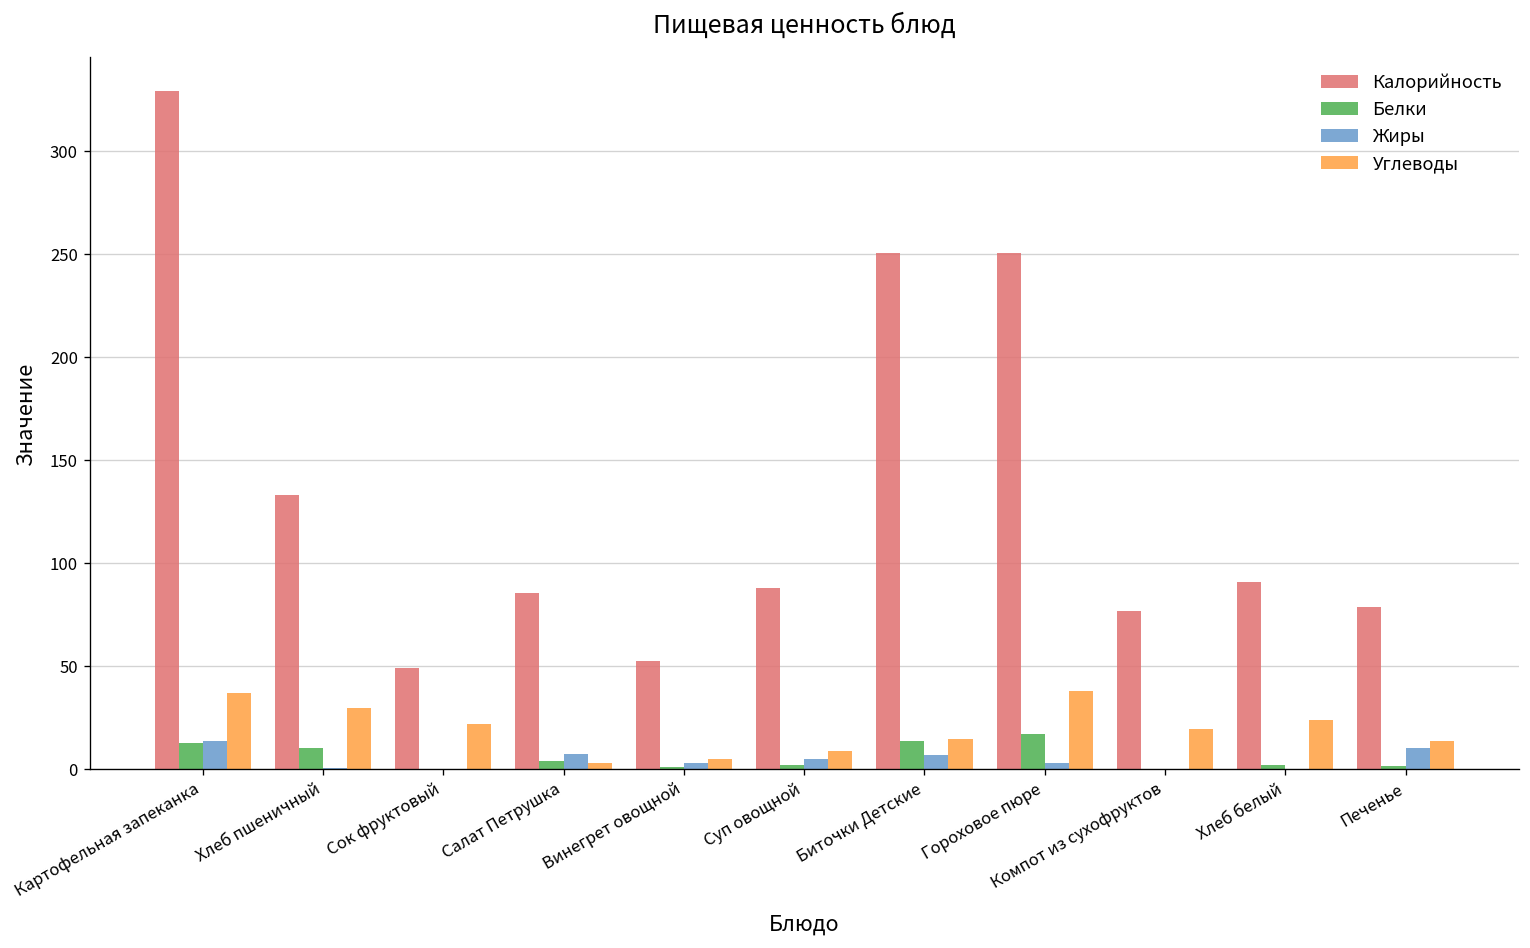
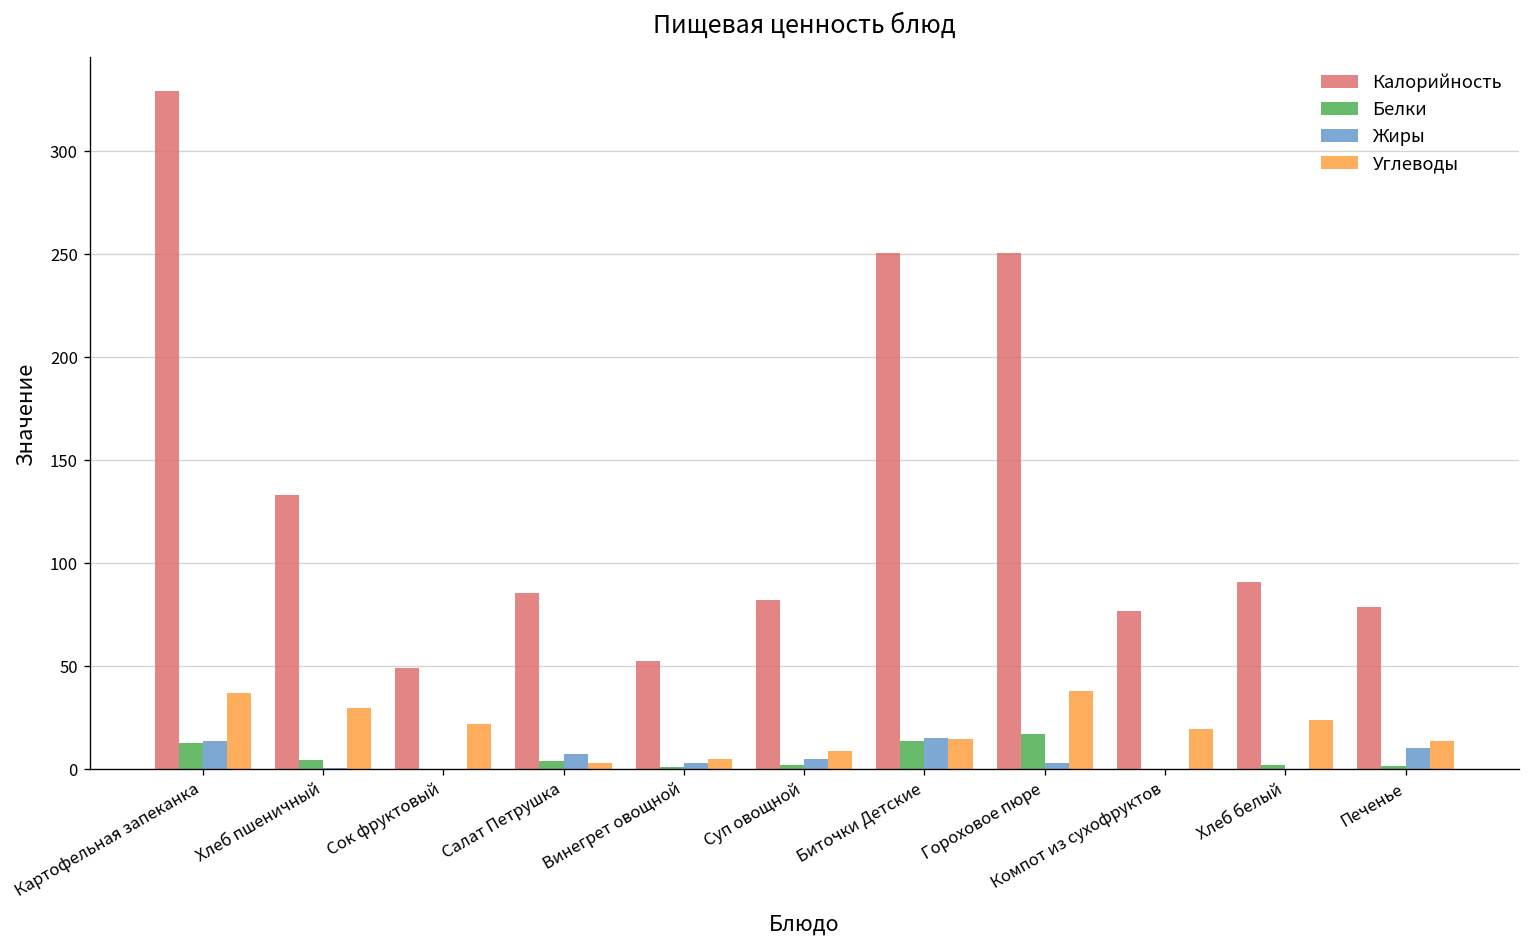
Белки, Хлеб пшеничный: 10 -> 5
Калорийность, Суп овощной: 88 -> 82
Жиры, Биточки Детские: 7 -> 15
